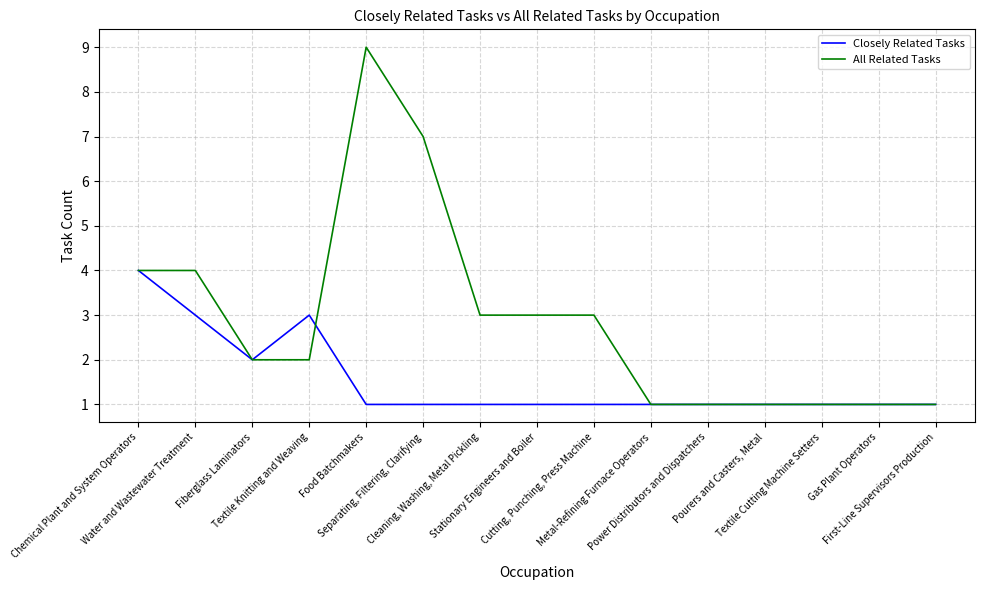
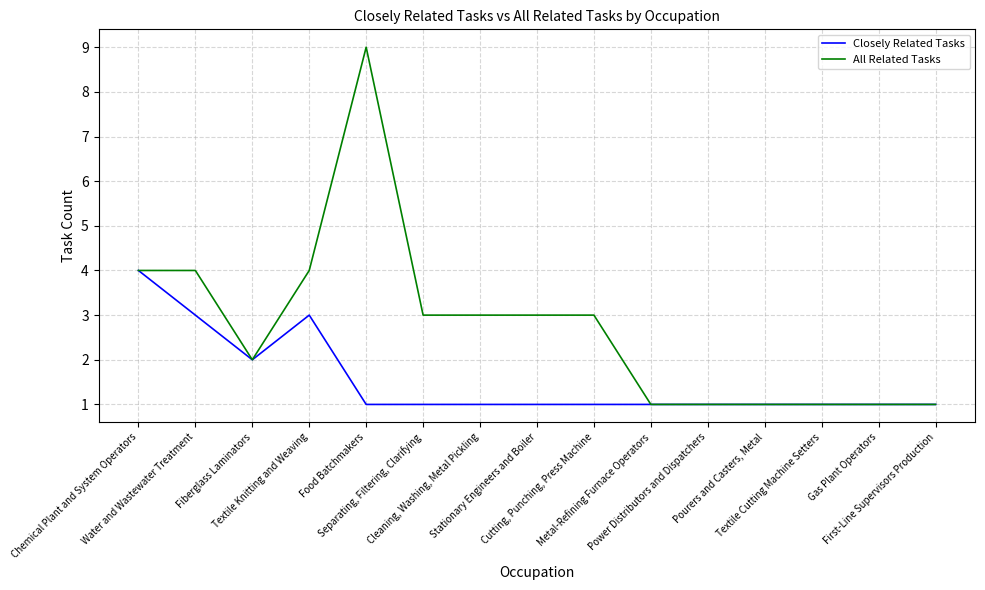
All Related Tasks, Textile Knitting and Weaving: 2 -> 4
All Related Tasks, Separating, Filtering, Clarifying: 7 -> 3
